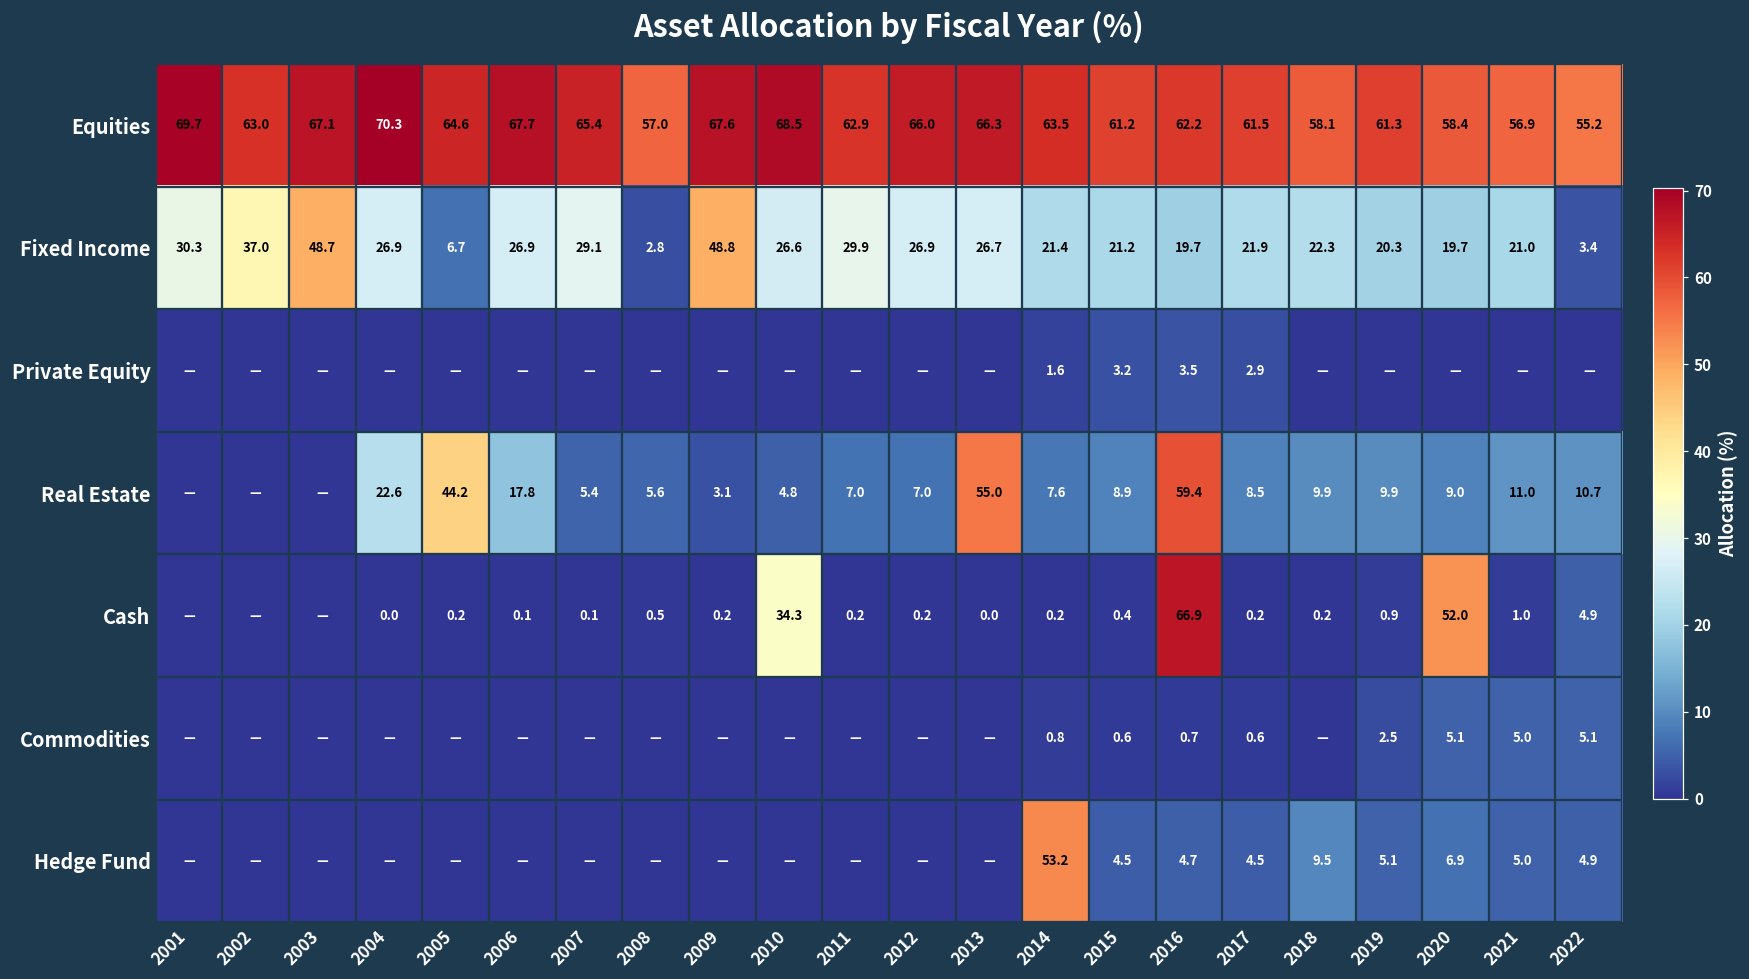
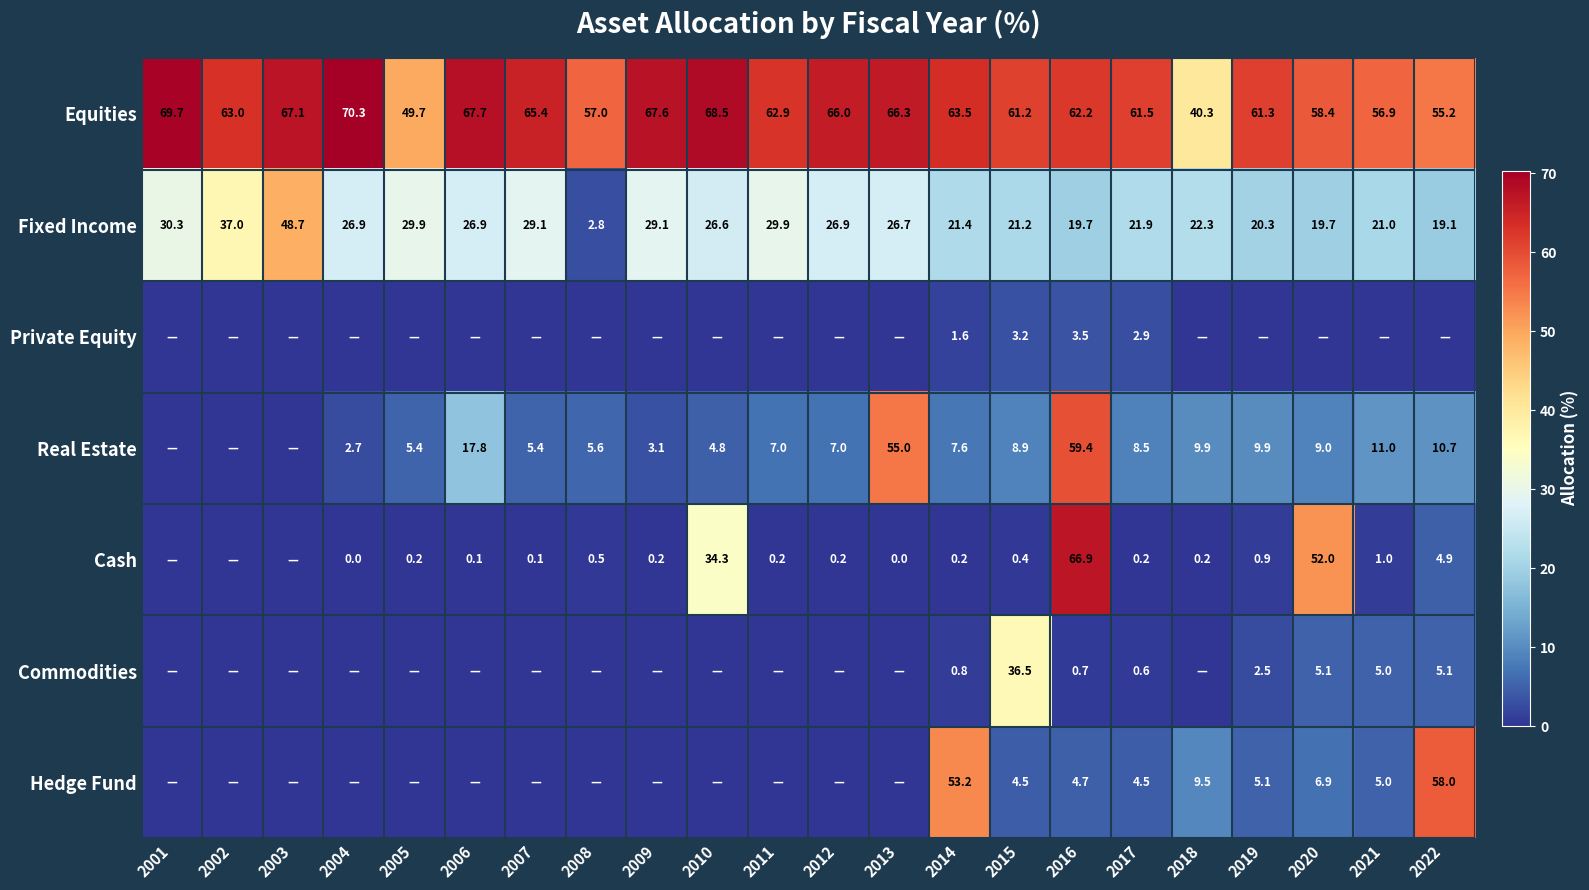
Equities, 2005: 64.6 -> 49.7
Equities, 2018: 58.1 -> 40.3
Fixed Income, 2005: 6.7 -> 29.9
Fixed Income, 2009: 48.8 -> 29.1
Fixed Income, 2022: 3.4 -> 19.1
Real Estate, 2004: 22.6 -> 2.7
Real Estate, 2005: 44.2 -> 5.4
Commodities, 2015: 0.6 -> 36.5
Hedge Fund, 2022: 4.9 -> 58.0
